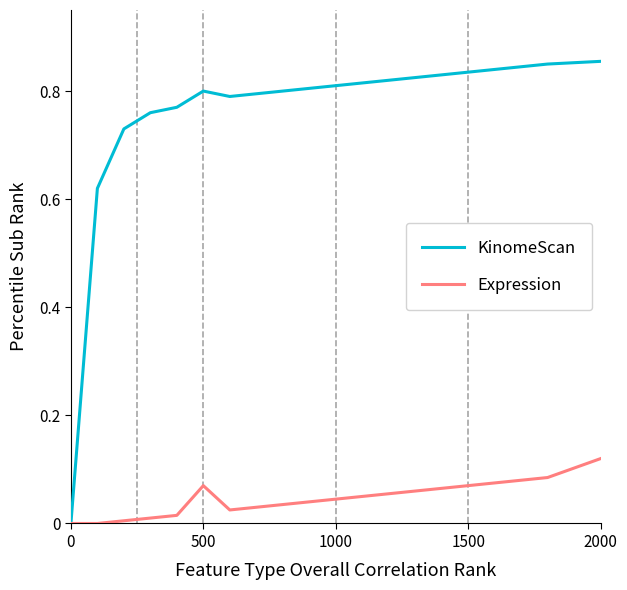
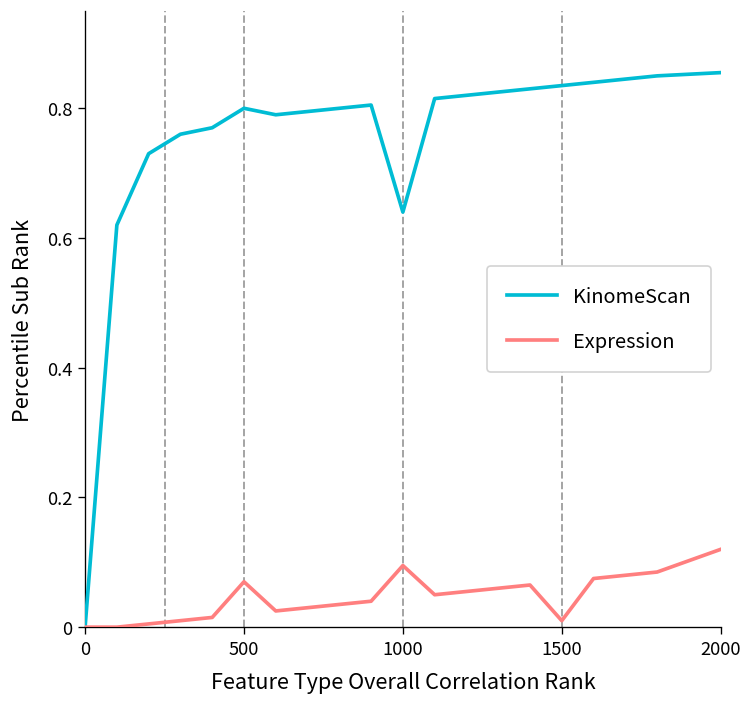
KinomeScan, 1000: 0.81 -> 0.64
Expression, 1000: 0.05 -> 0.10
Expression, 1500: 0.07 -> 0.01
